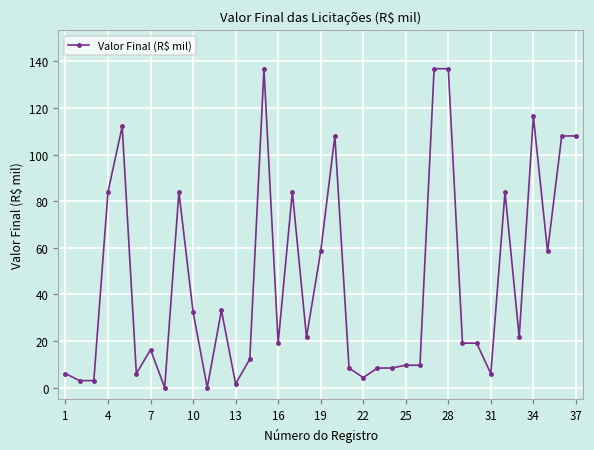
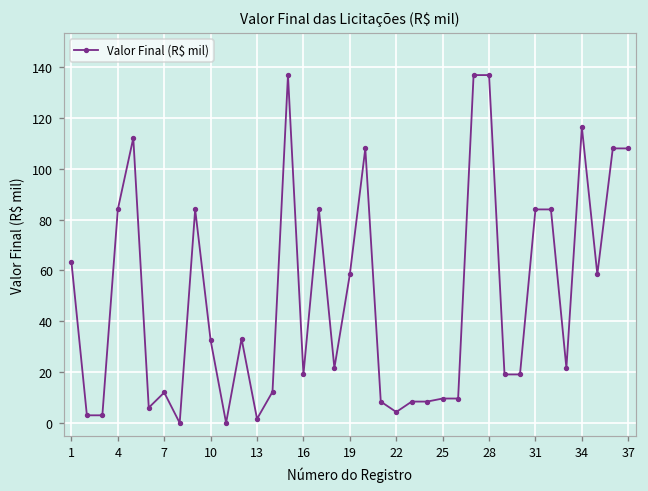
1: 6 -> 63
7: 16 -> 12
31: 6 -> 84
